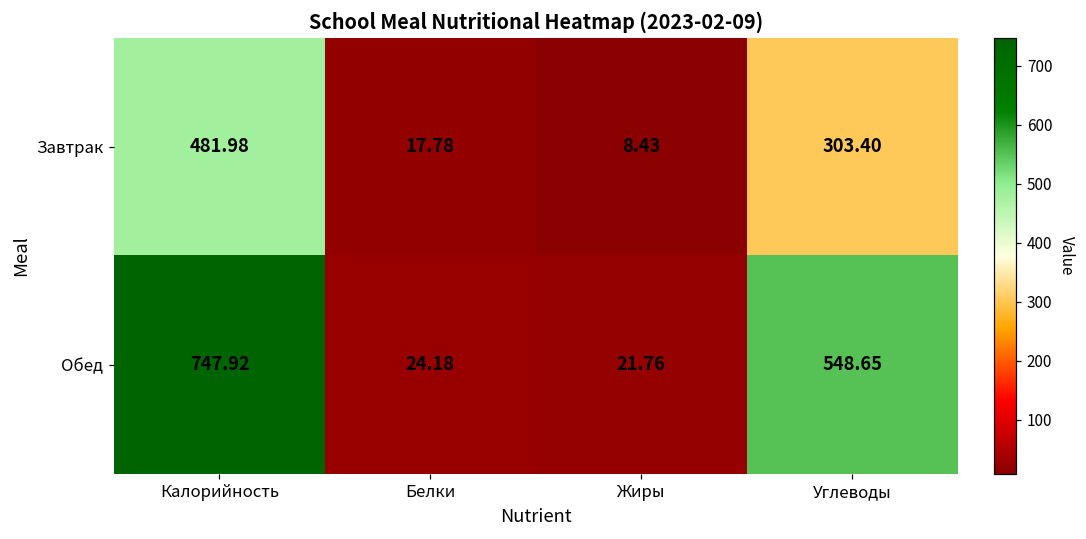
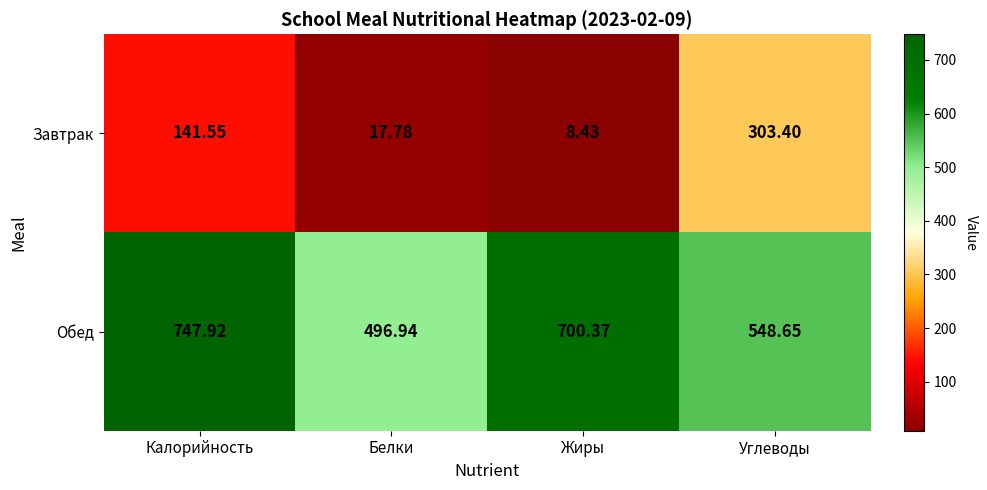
Завтрак, Калорийность: 481.98 -> 141.55
Обед, Белки: 24.18 -> 496.94
Обед, Жиры: 21.76 -> 700.37
